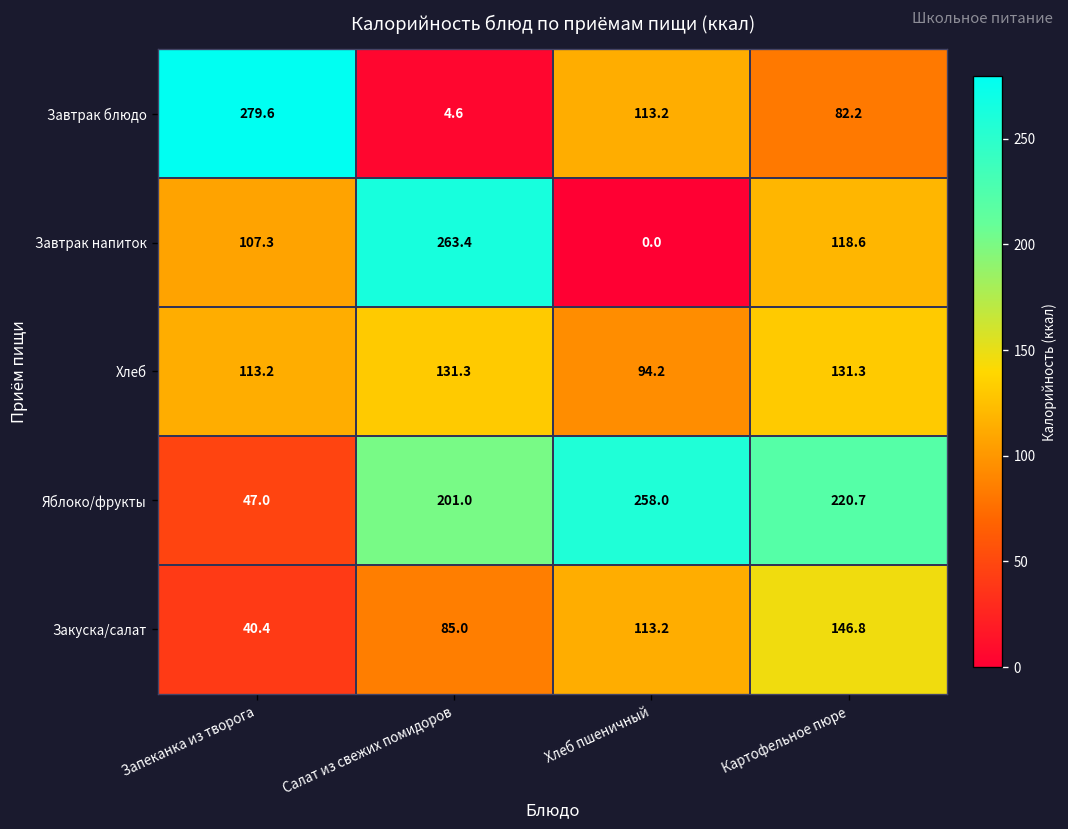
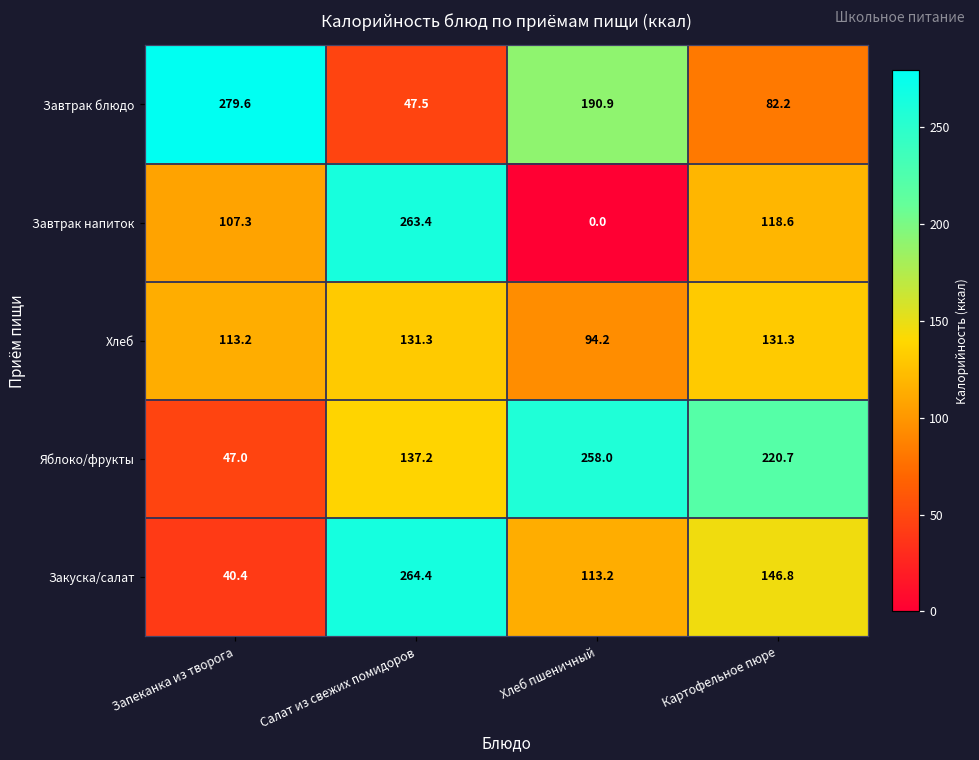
Завтрак блюдо, Салат из свежих помидоров: 4.6 -> 47.5
Завтрак блюдо, Хлеб пшеничный: 113.2 -> 190.9
Яблоко/фрукты, Салат из свежих помидоров: 201.0 -> 137.2
Закуска/салат, Салат из свежих помидоров: 85.0 -> 264.4
